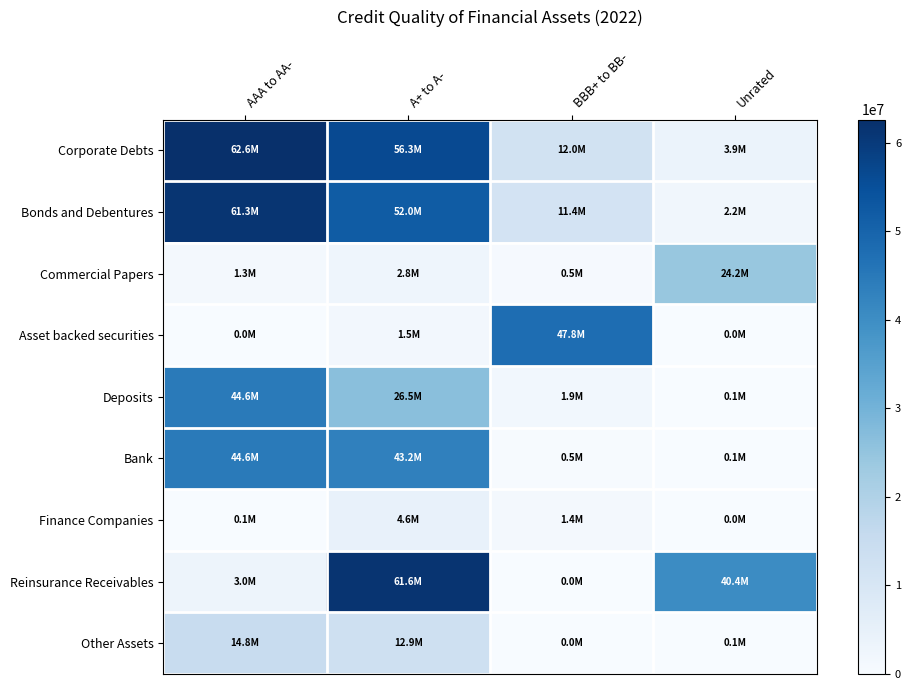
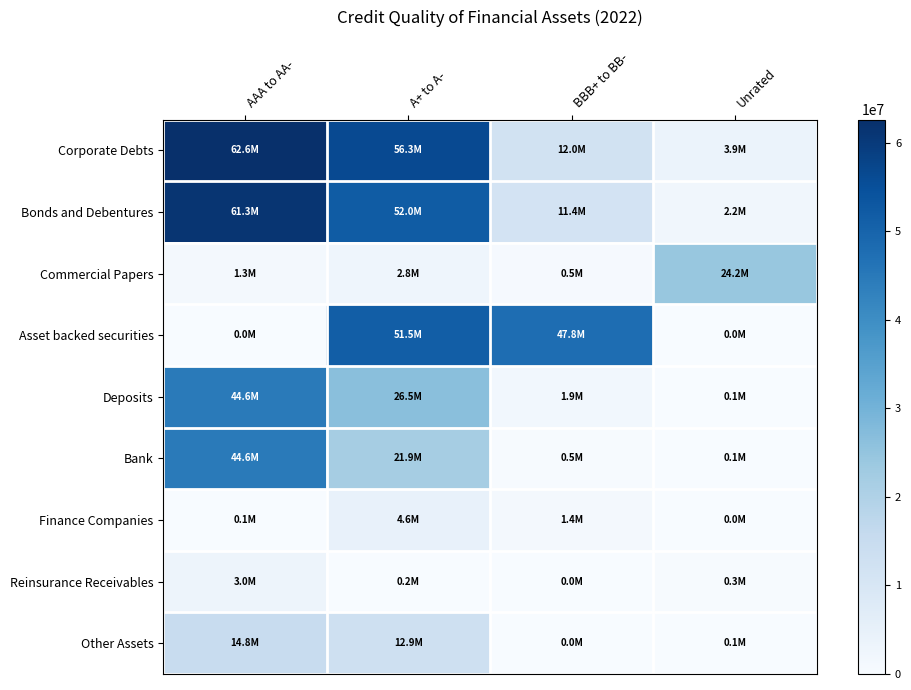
Asset backed securities, A+ to A-: 1.5M -> 51.5M
Bank, A+ to A-: 43.2M -> 21.9M
Reinsurance Receivables, A+ to A-: 61.6M -> 0.2M
Reinsurance Receivables, Unrated: 40.4M -> 0.3M
